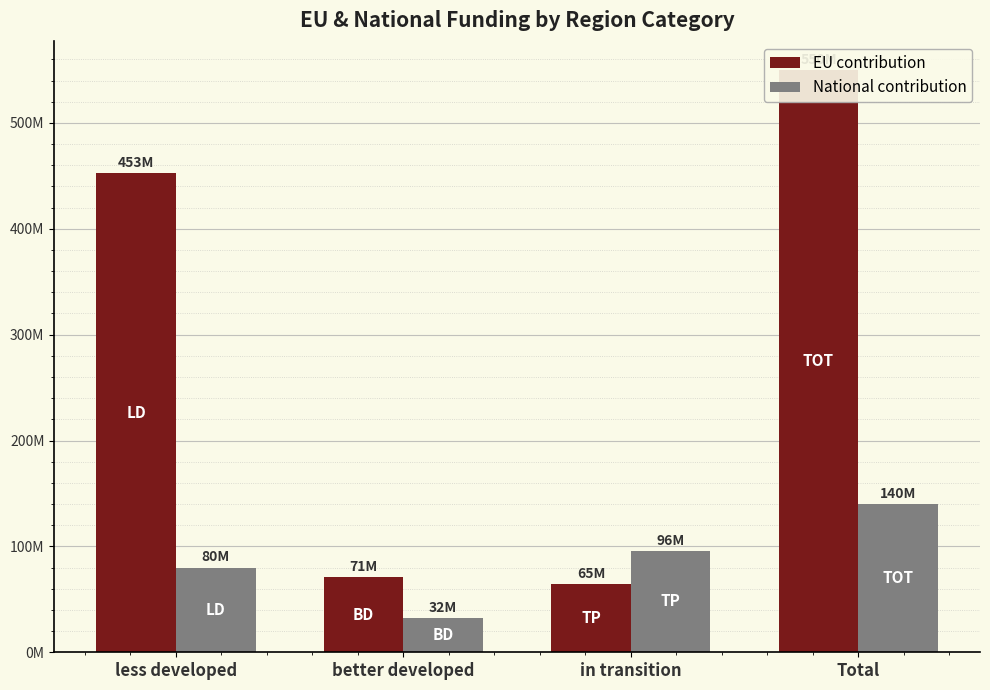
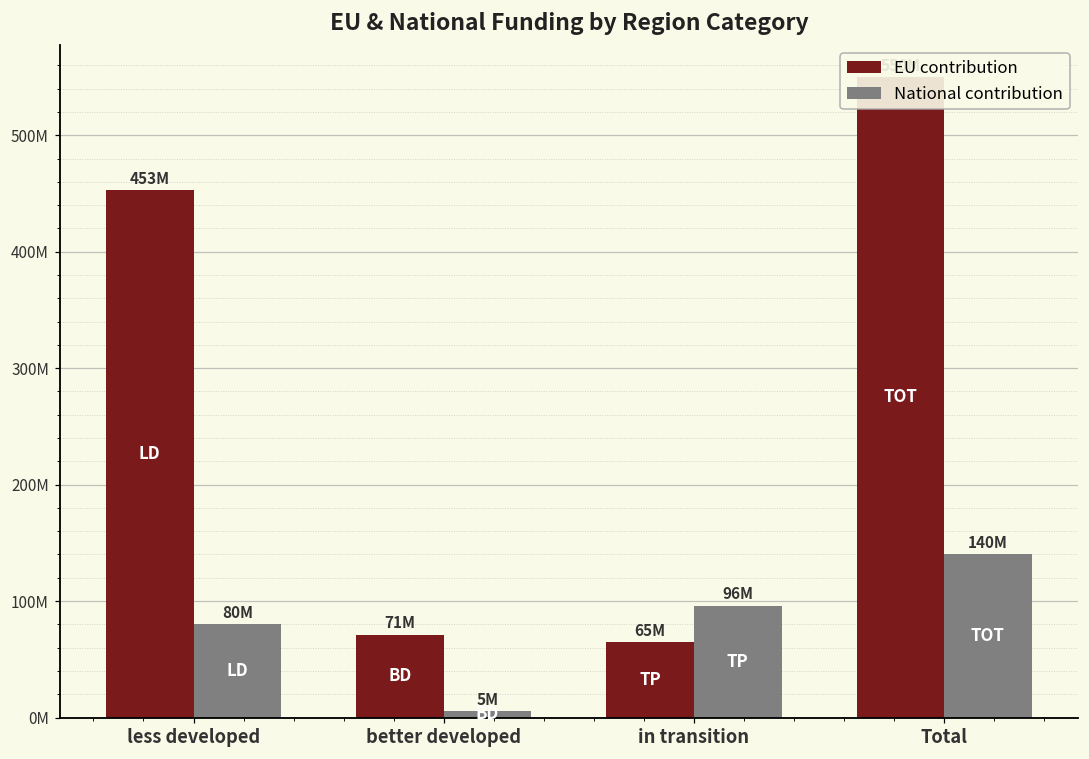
National contribution, better developed: 32M -> 5M
